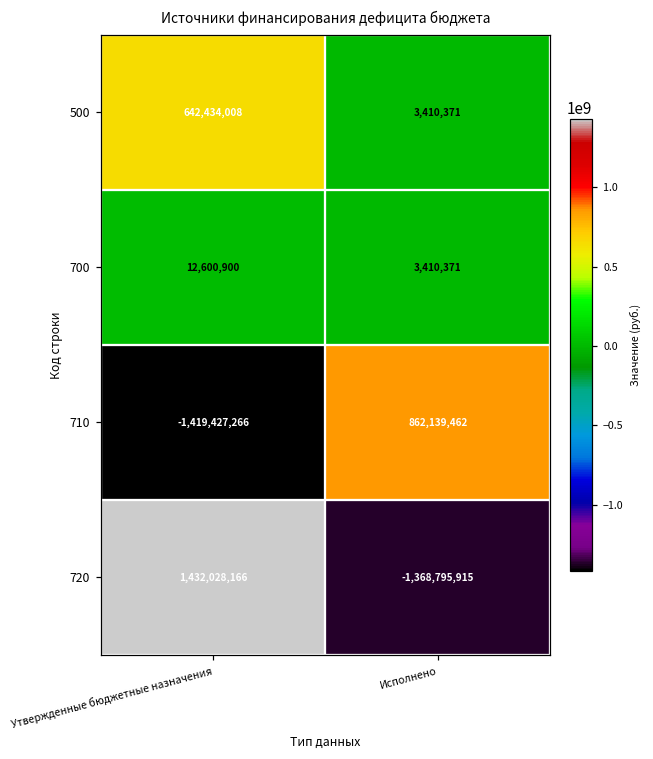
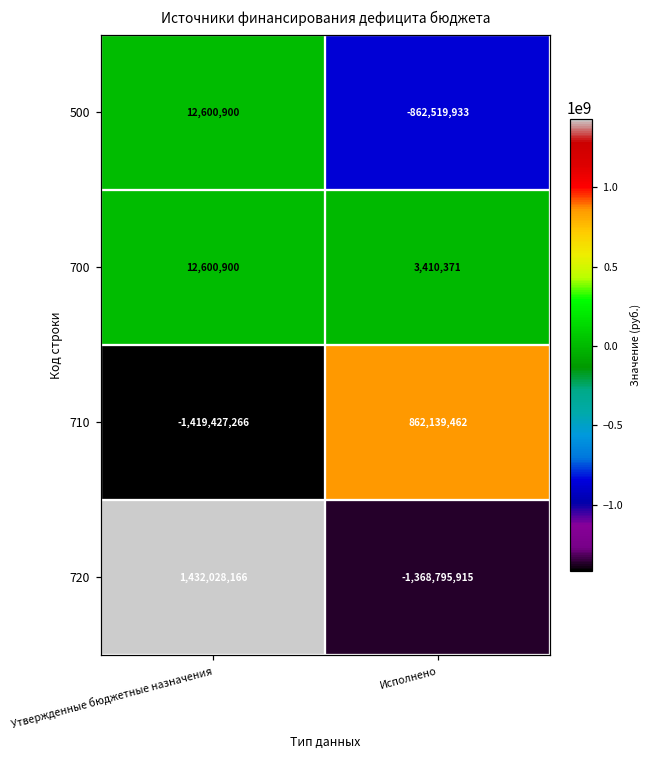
500, Утвержденные бюджетные назначения: 642,434,008 -> 12,600,900
500, Исполнено: 3,410,371 -> -862,519,933
